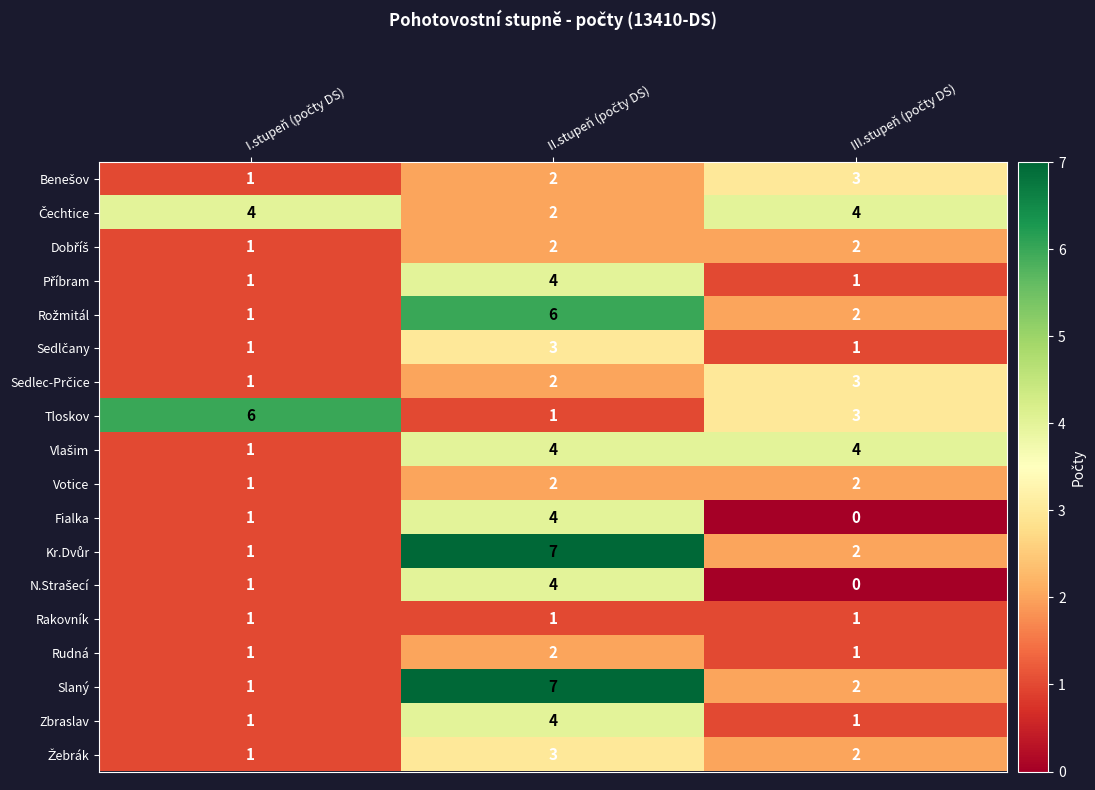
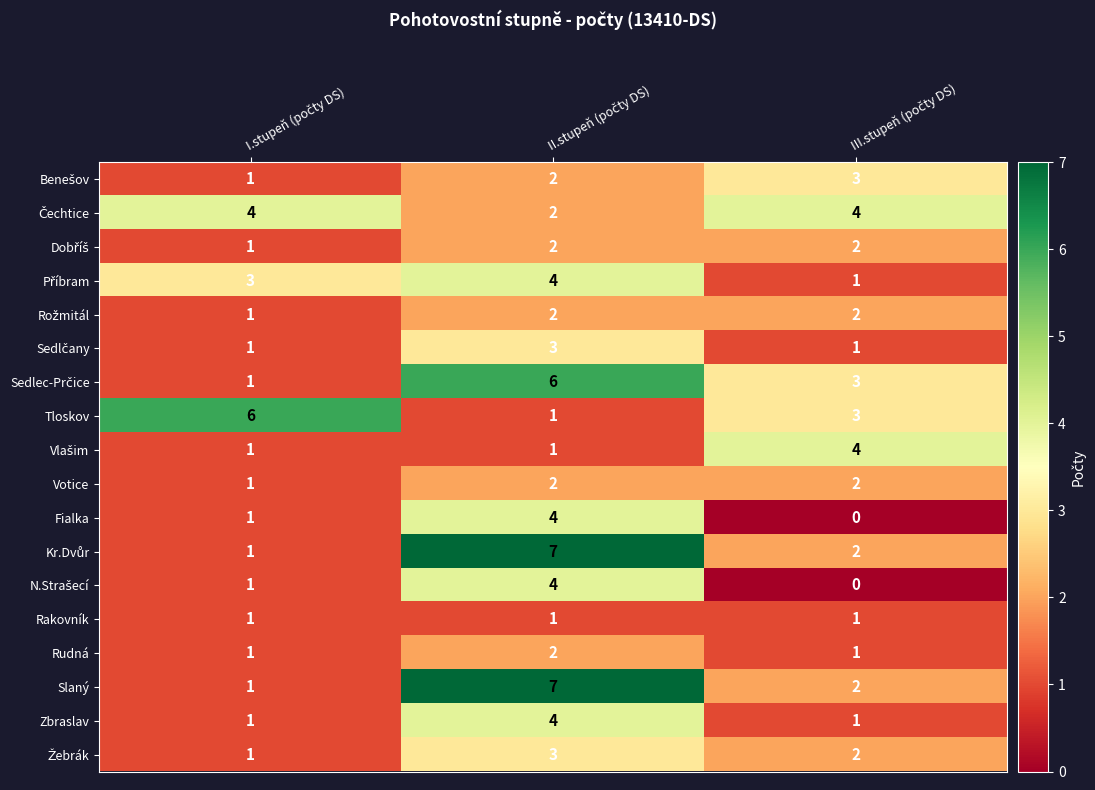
Příbram, I.stupeň (počty DS): 1 -> 3
Rožmitál, II.stupeň (počty DS): 6 -> 2
Sedlec-Prčice, II.stupeň (počty DS): 2 -> 6
Vlašim, II.stupeň (počty DS): 4 -> 1
